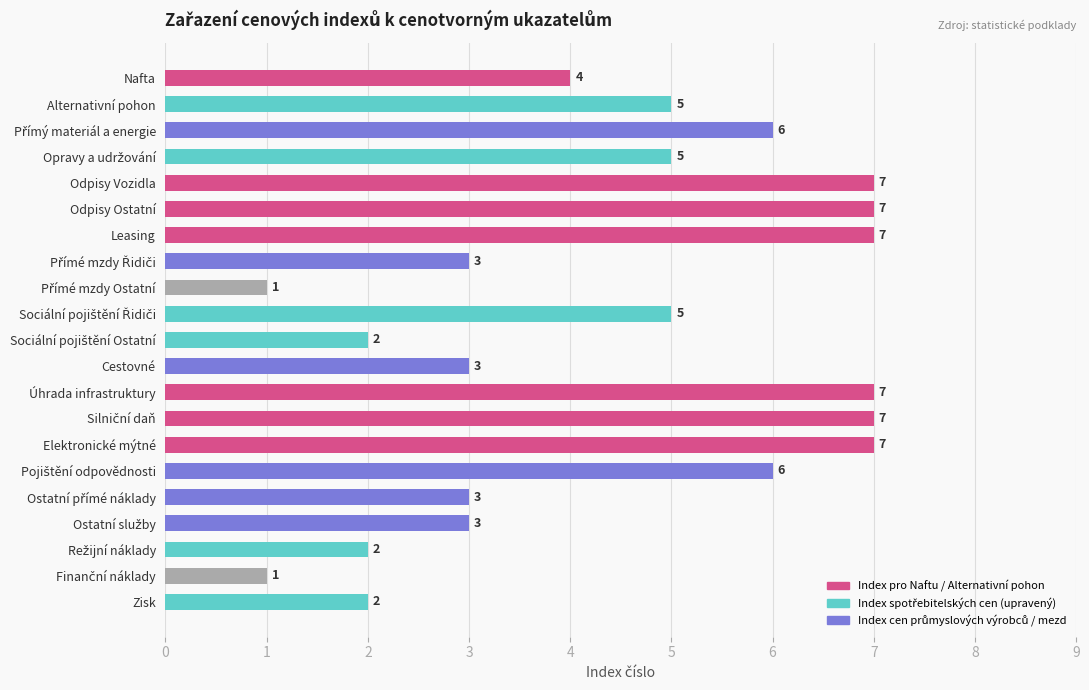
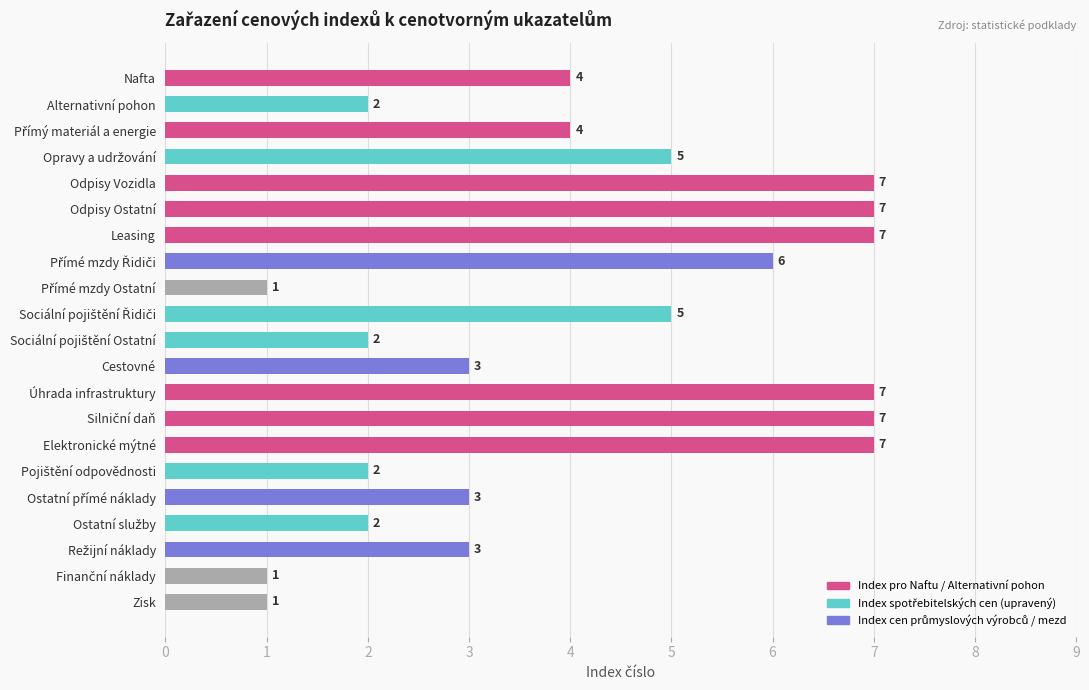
Alternativní pohon: 5 -> 2
Přímý materiál a energie: 6 -> 4
Přímé mzdy Řidiči: 3 -> 6
Pojištění odpovědnosti: 6 -> 2
Ostatní služby: 3 -> 2
Režijní náklady: 2 -> 3
Zisk: 2 -> 1
